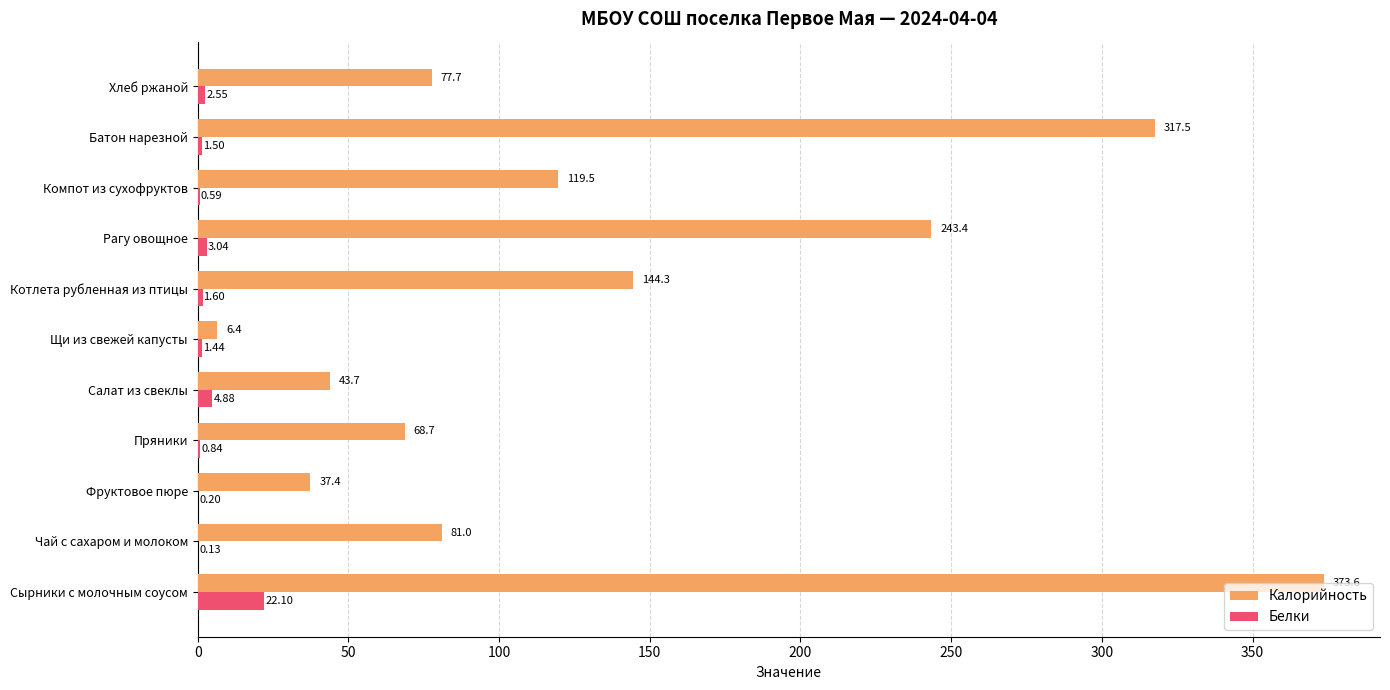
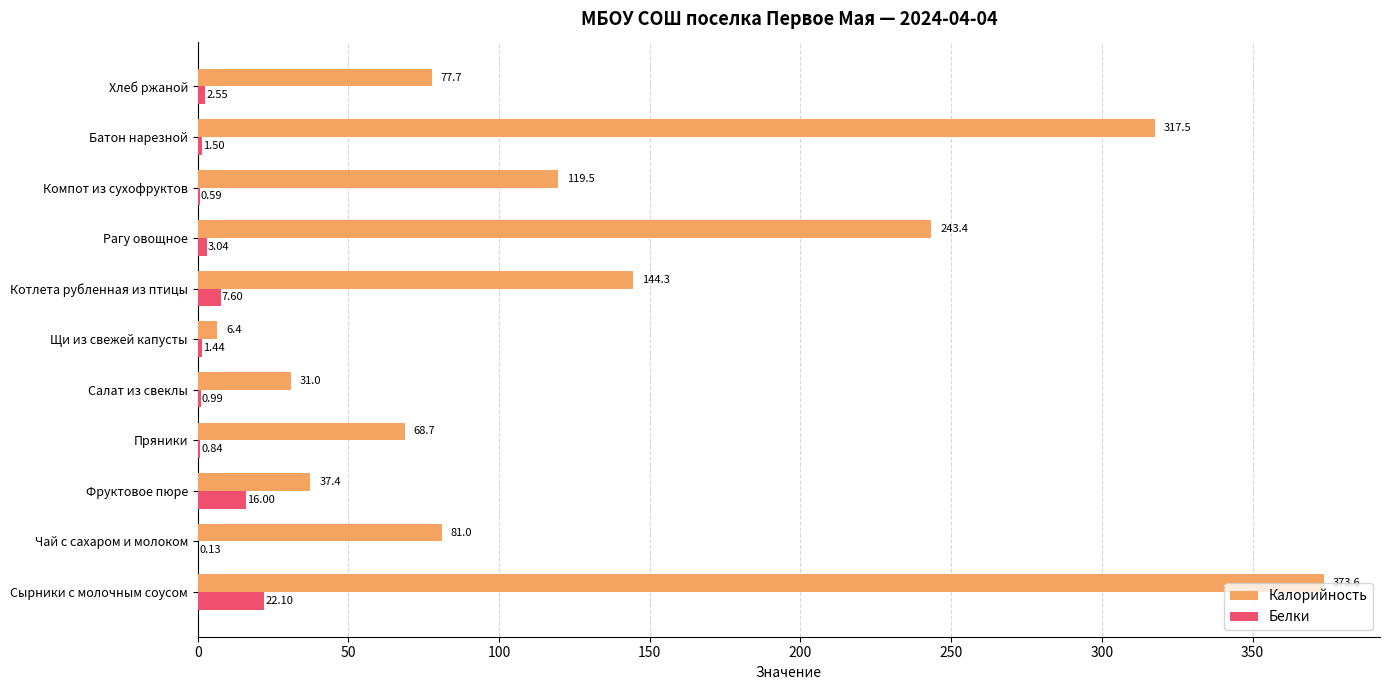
Белки, Котлета рубленная из птицы: 1.60 -> 7.60
Калорийность, Салат из свеклы: 43.7 -> 31.0
Белки, Салат из свеклы: 4.88 -> 0.99
Белки, Фруктовое пюре: 0.20 -> 16.00
